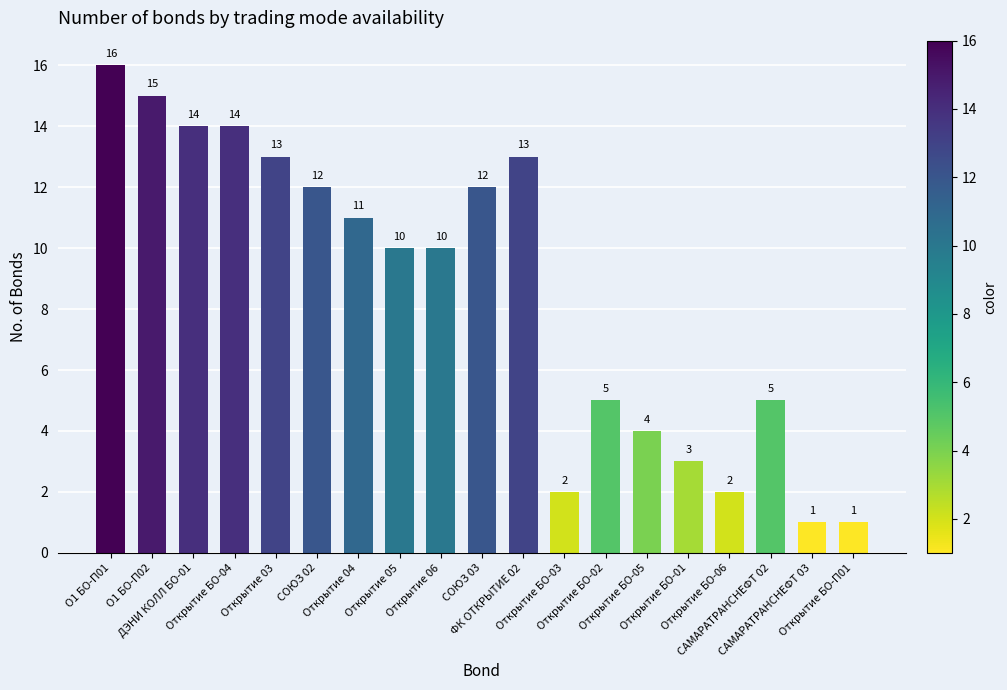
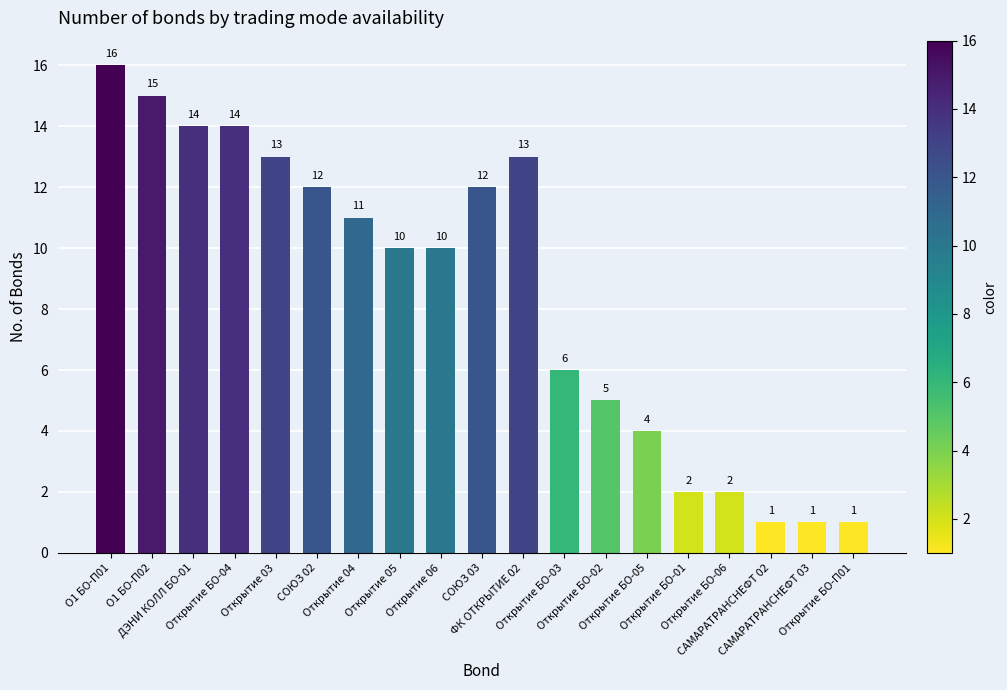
Открытие БО-03: 2 -> 6
Открытие БО-01: 3 -> 2
САМАРАТРАНСНЕФТ 02: 5 -> 1
